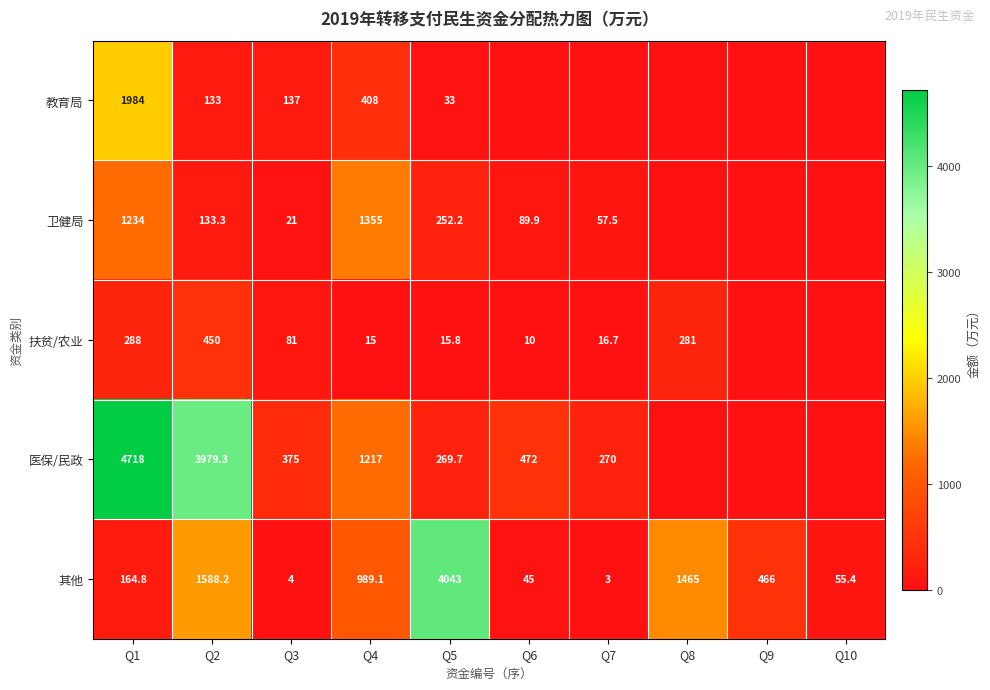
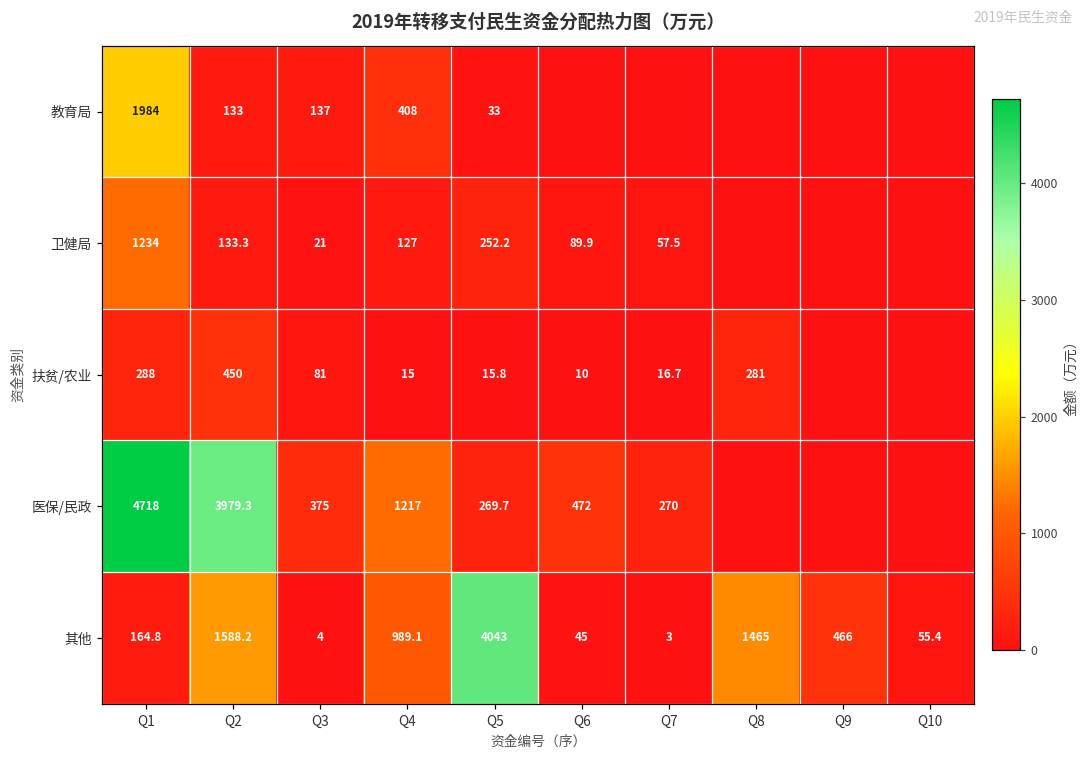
卫健局, Q4: 1355 -> 127
